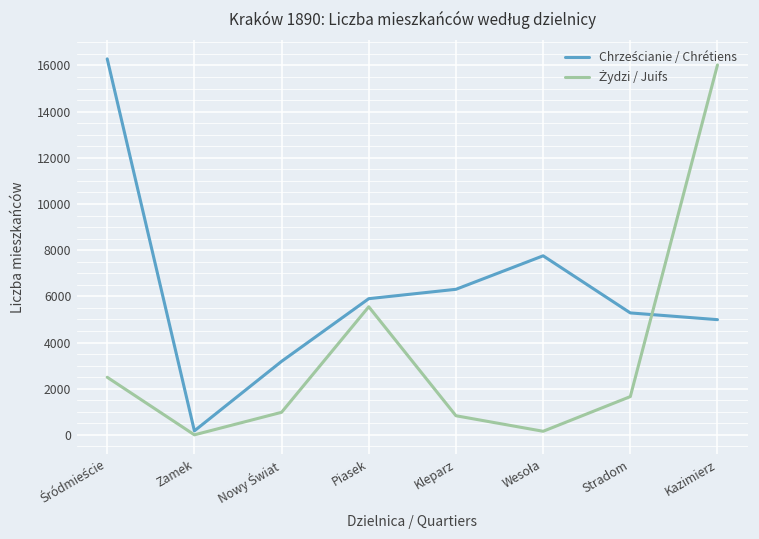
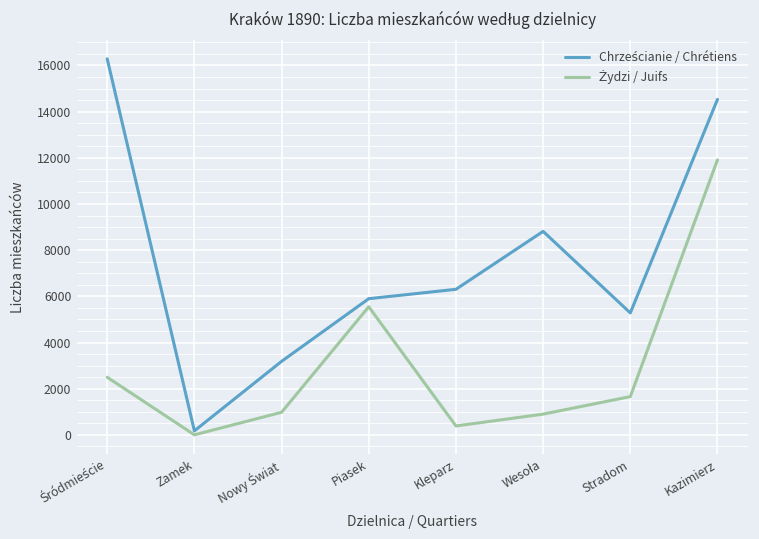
Żydzi / Juifs, Kleparz: 800 -> 400
Chrześcianie / Chrétiens, Wesoła: 7800 -> 8800
Żydzi / Juifs, Wesoła: 200 -> 900
Chrześcianie / Chrétiens, Kazimierz: 5000 -> 14500
Żydzi / Juifs, Kazimierz: 16000 -> 11900
